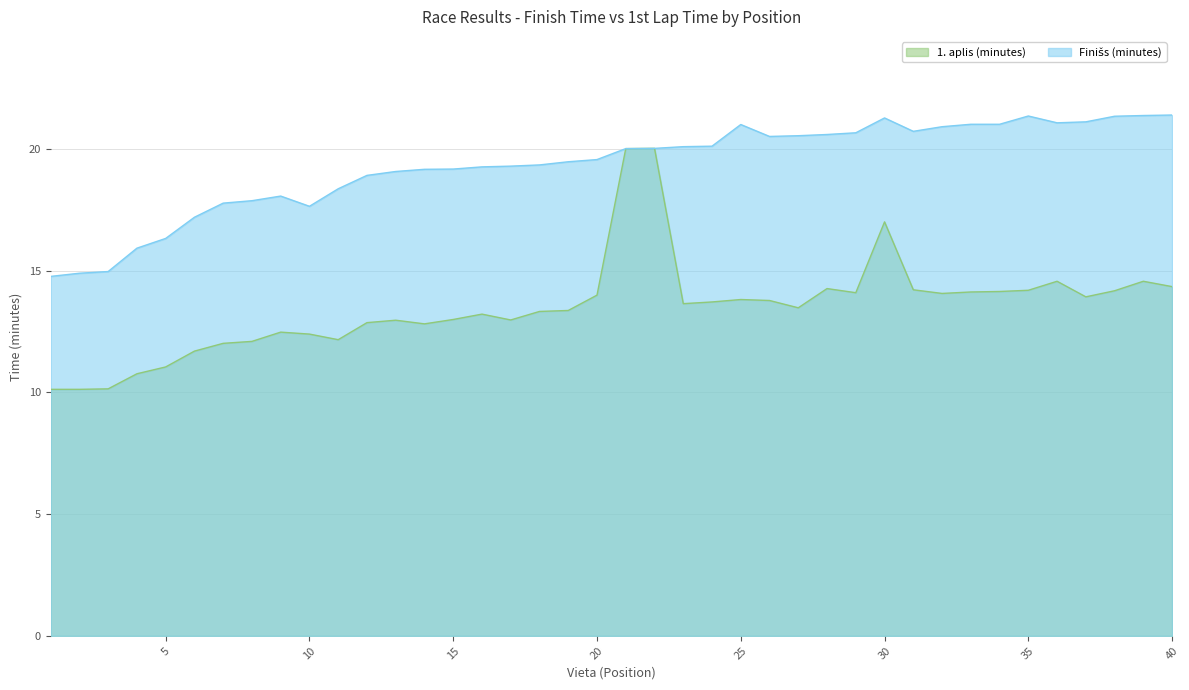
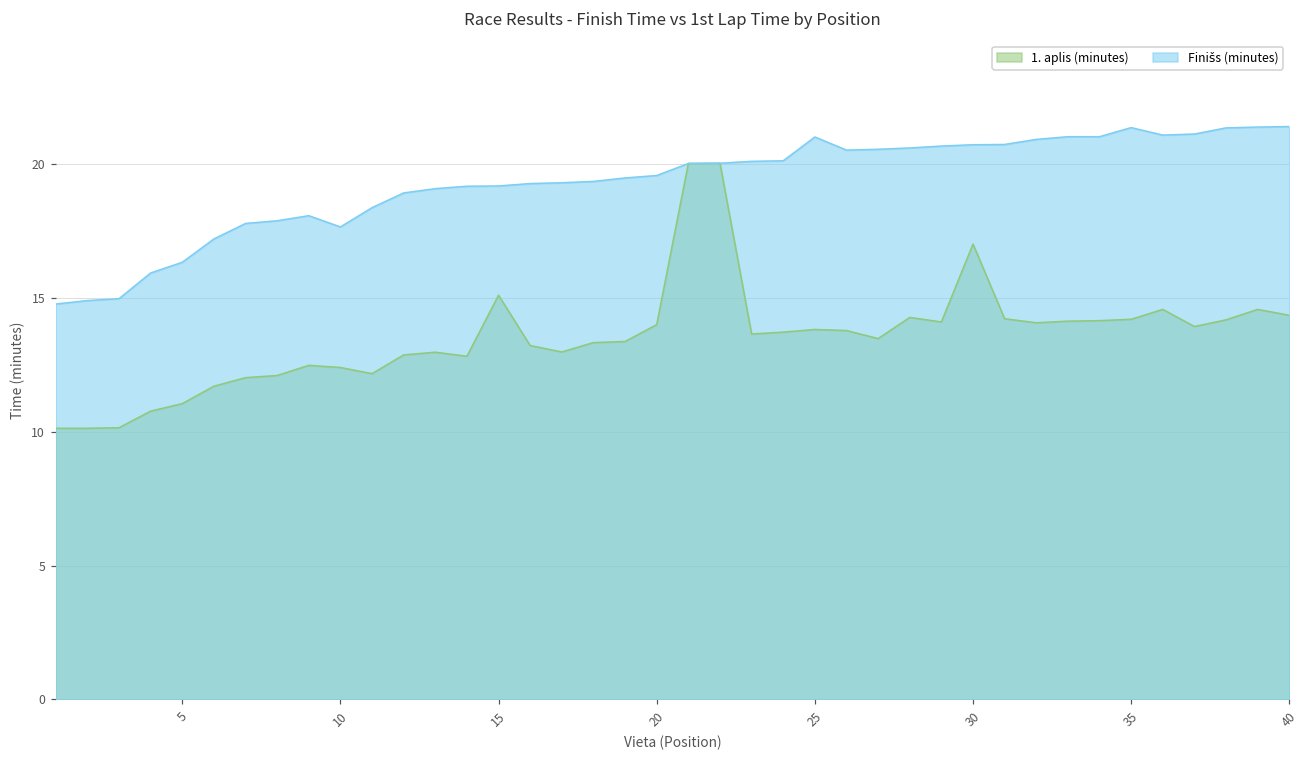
1. aplis (minutes), 15: 13.0 -> 15.1
Finišs (minutes), 30: 21.3 -> 20.7
